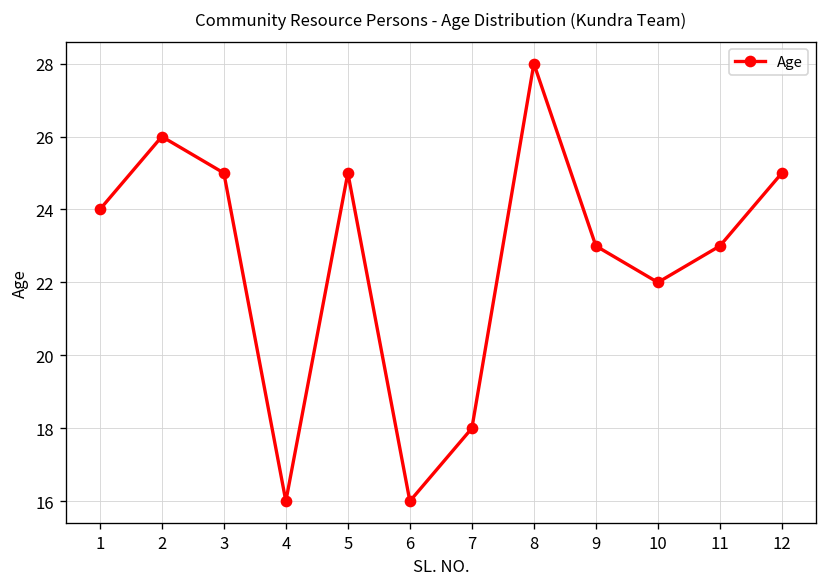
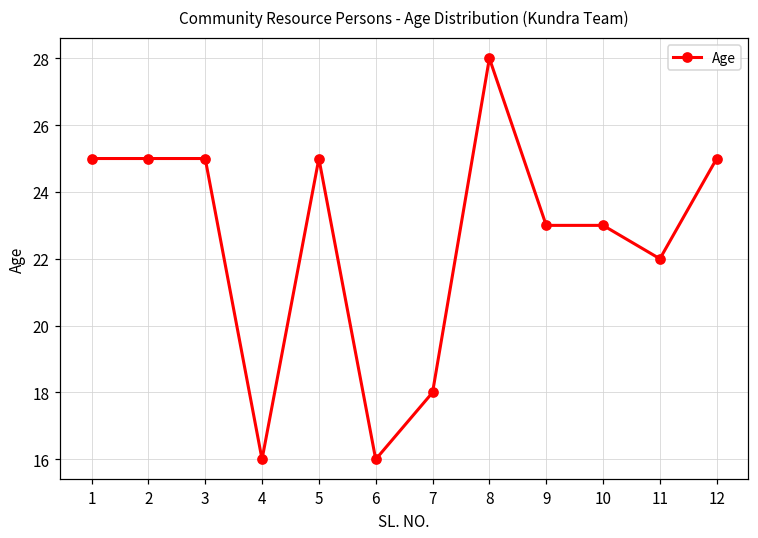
1: 24 -> 25
2: 26 -> 25
10: 22 -> 23
11: 23 -> 22
